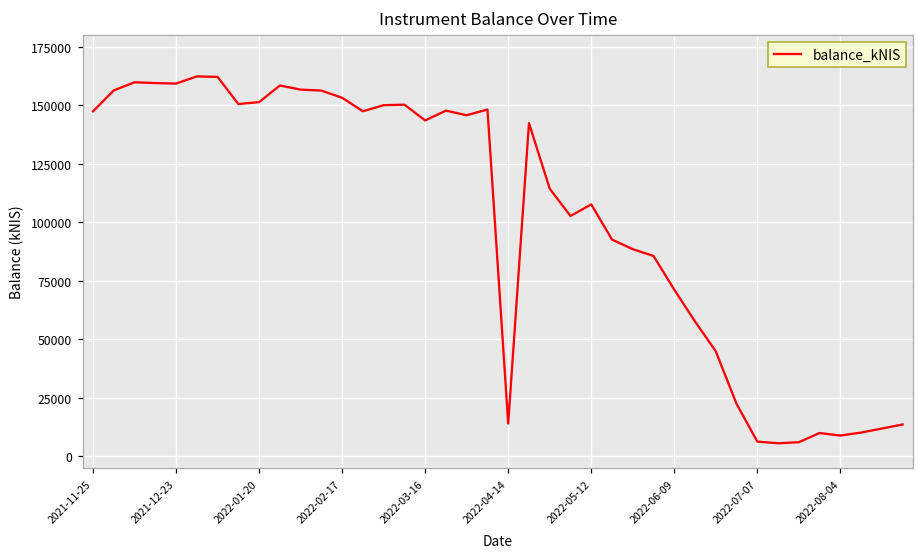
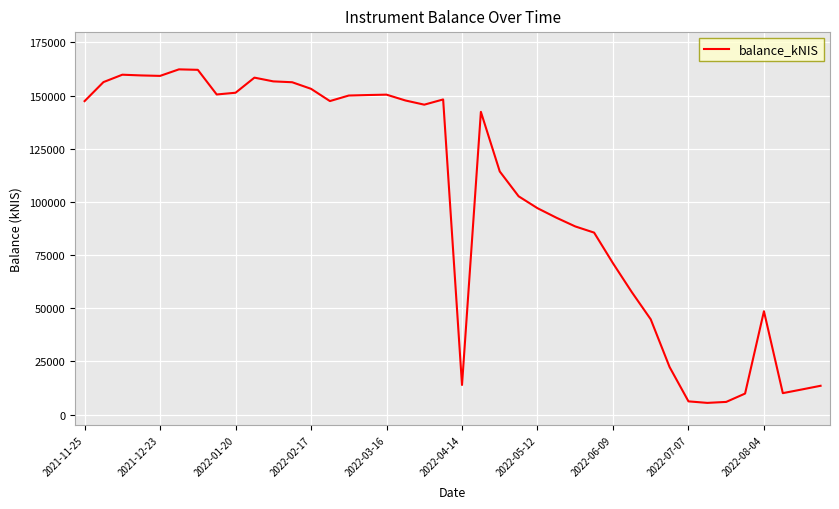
2022-03-16: 143000 -> 150000
2022-05-12: 108000 -> 97000
2022-08-04: 9000 -> 49000
